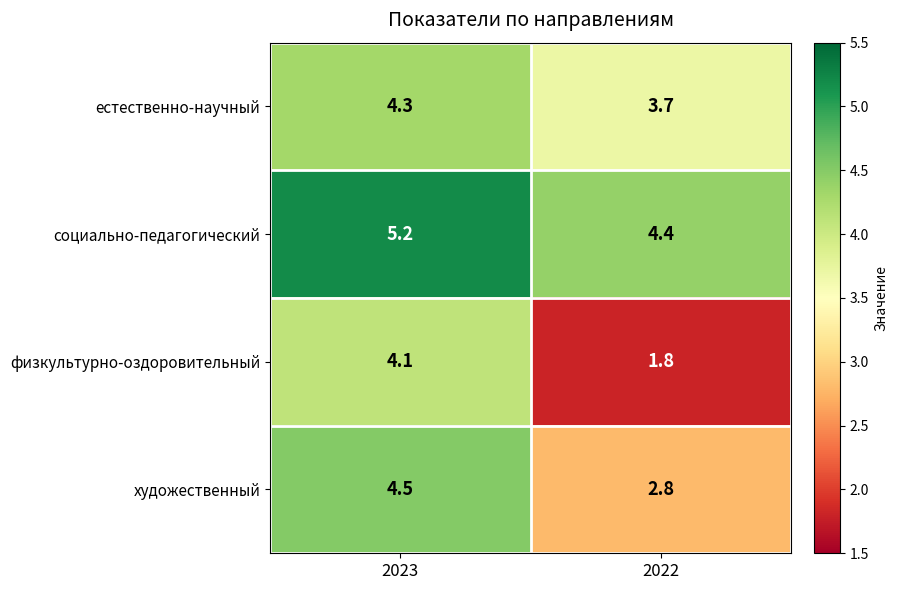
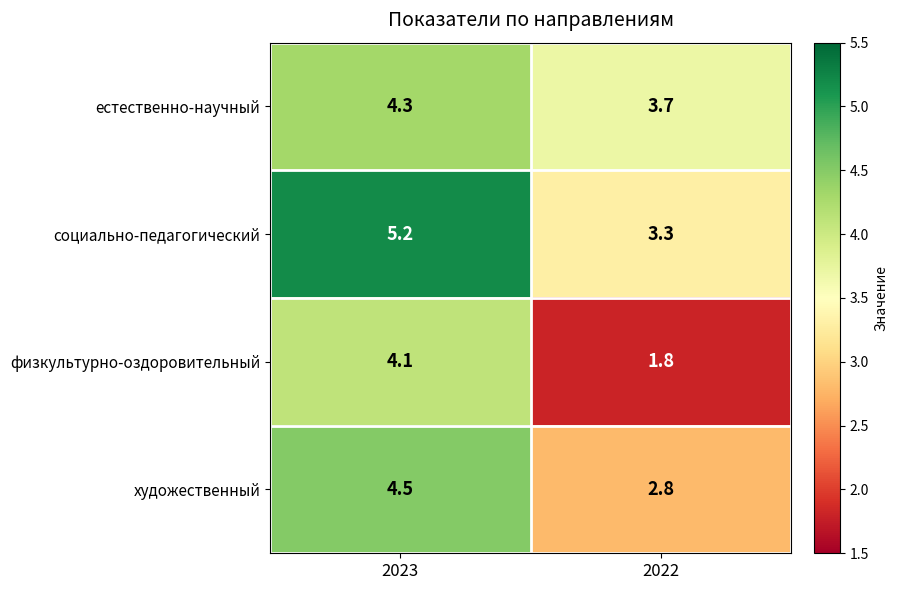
социально-педагогический, 2022: 4.4 -> 3.3
